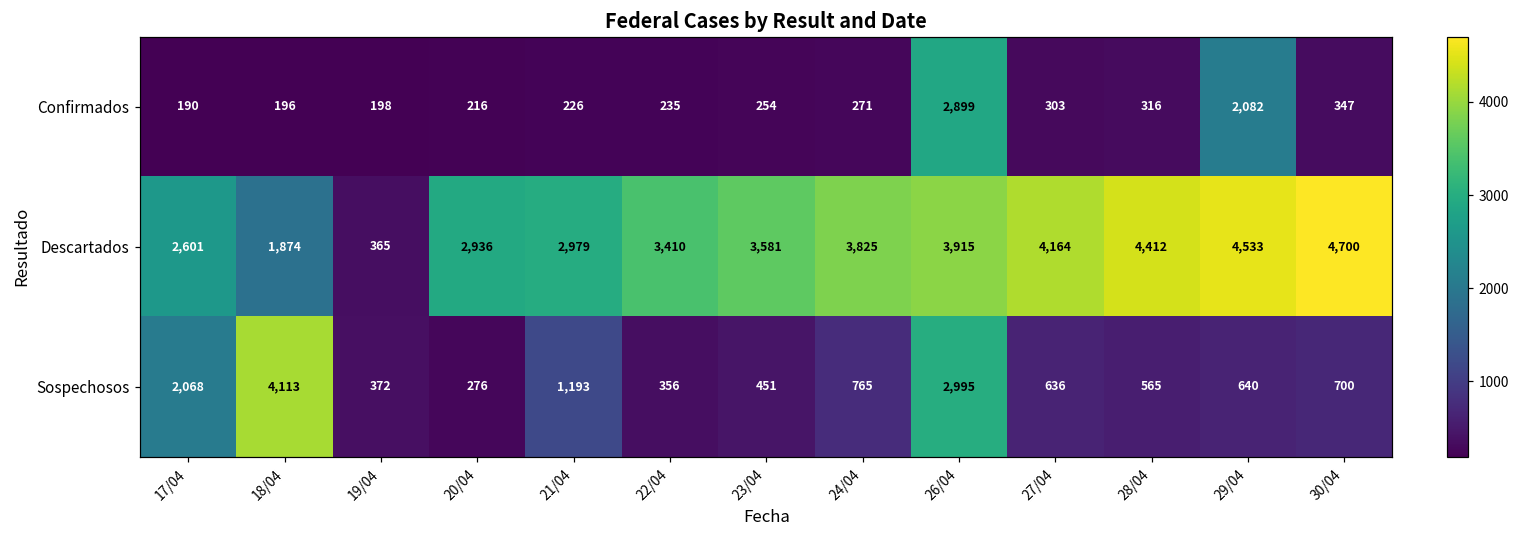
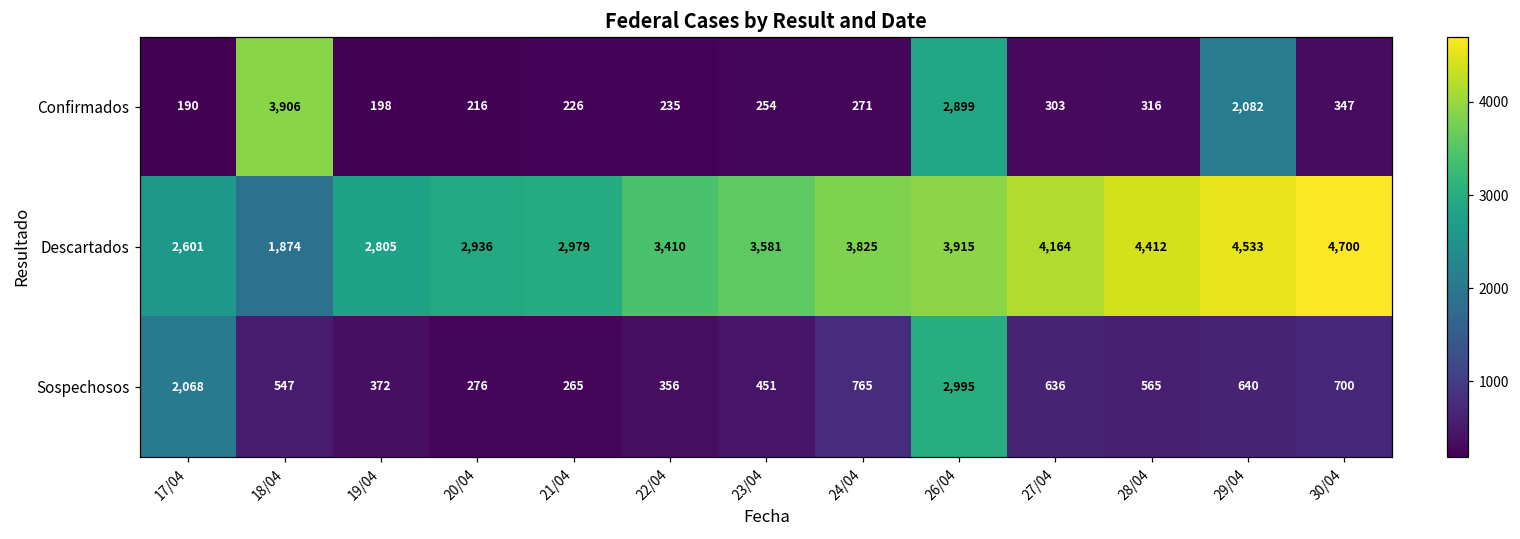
Confirmados, 18/04: 196 -> 3,906
Descartados, 19/04: 365 -> 2,805
Sospechosos, 18/04: 4,113 -> 547
Sospechosos, 21/04: 1,193 -> 265
